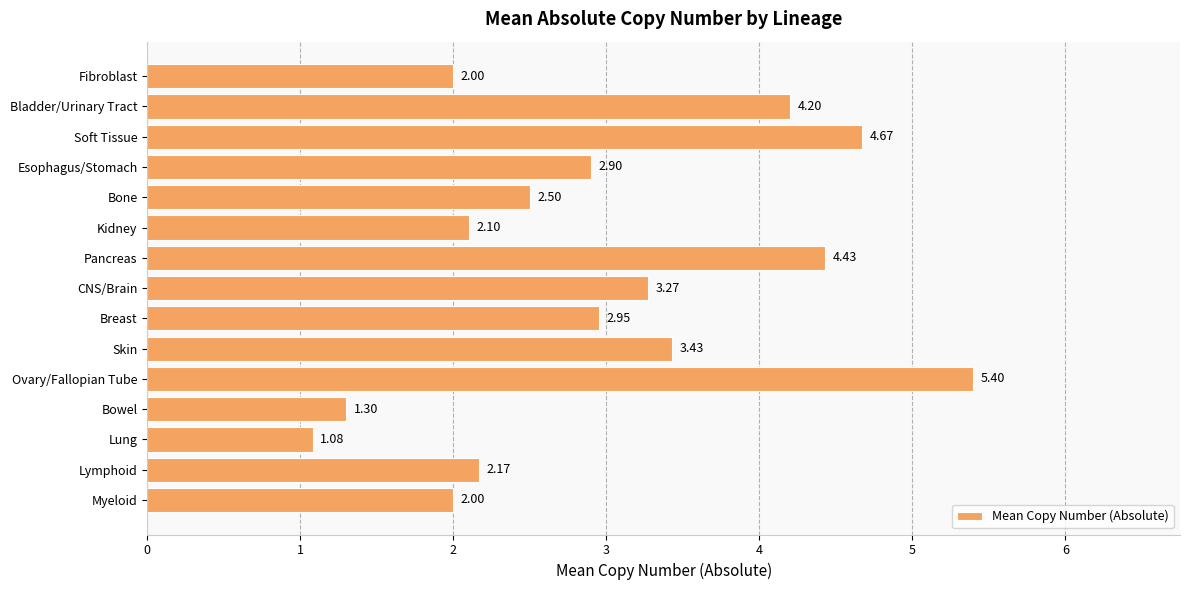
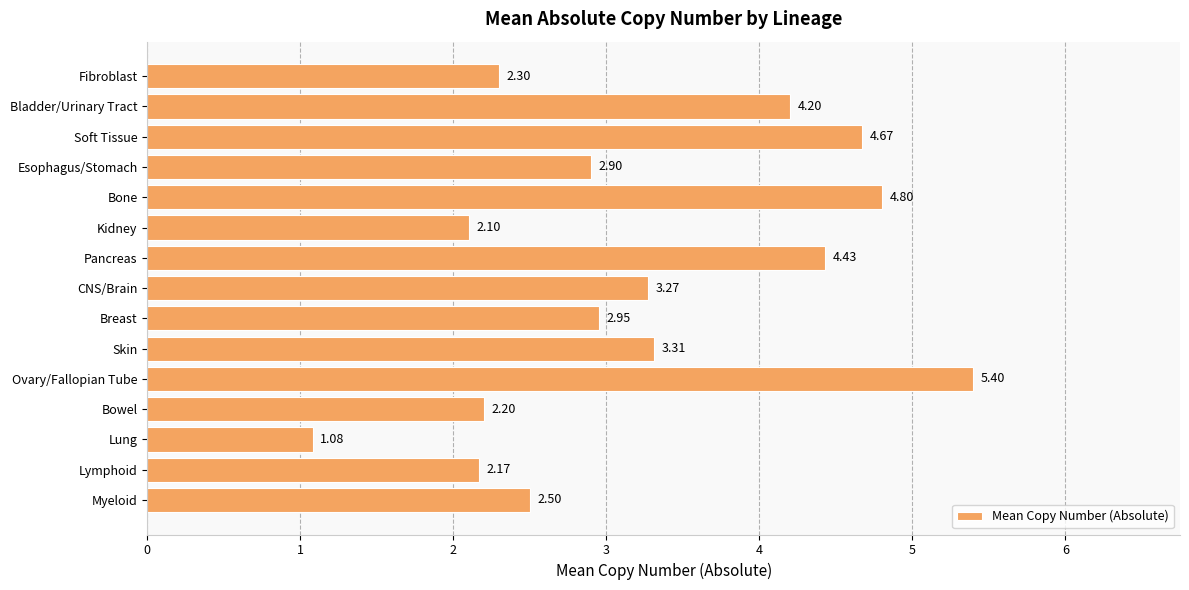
Fibroblast: 2.00 -> 2.30
Bone: 2.50 -> 4.80
Skin: 3.43 -> 3.31
Bowel: 1.30 -> 2.20
Myeloid: 2.00 -> 2.50
